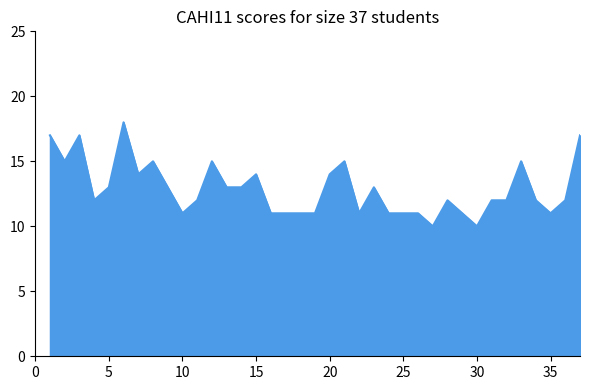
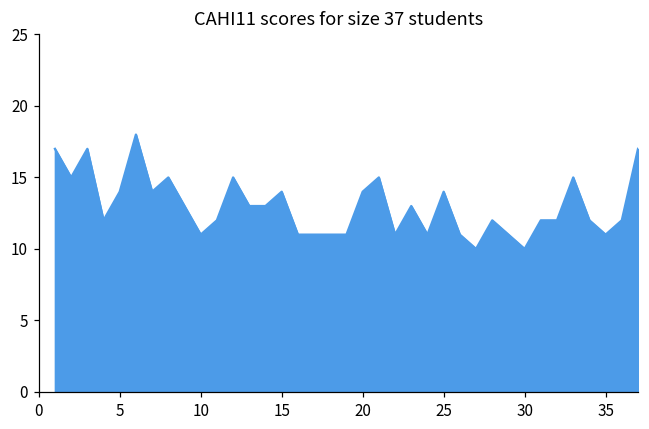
5: 13 -> 14
25: 11 -> 14
